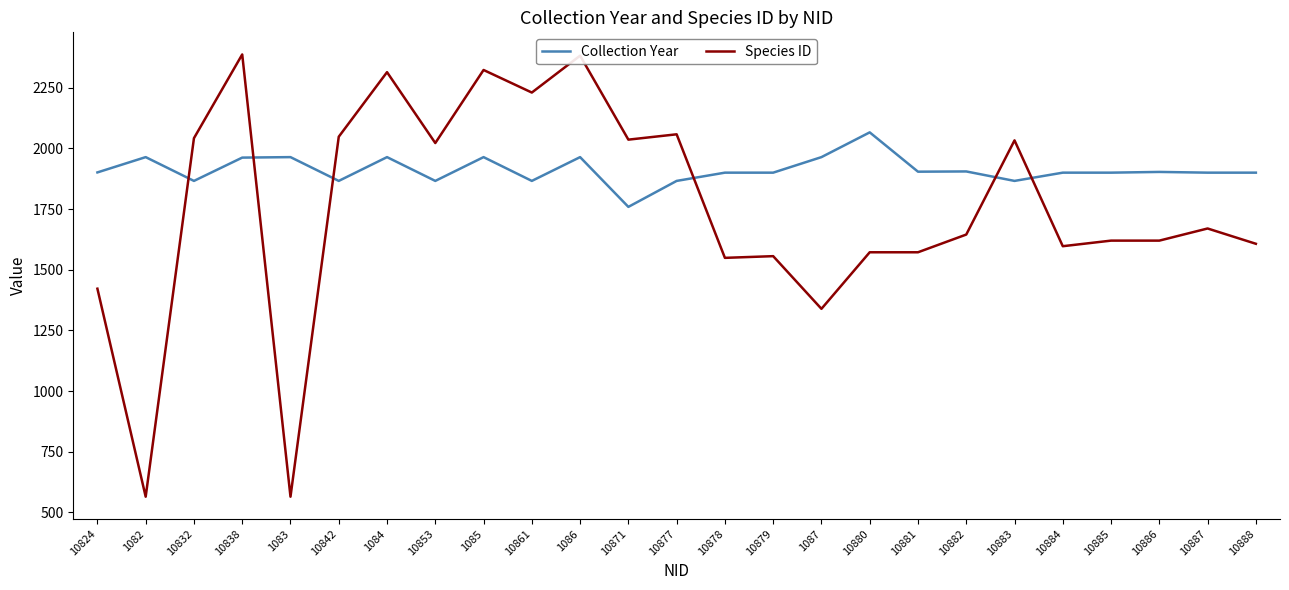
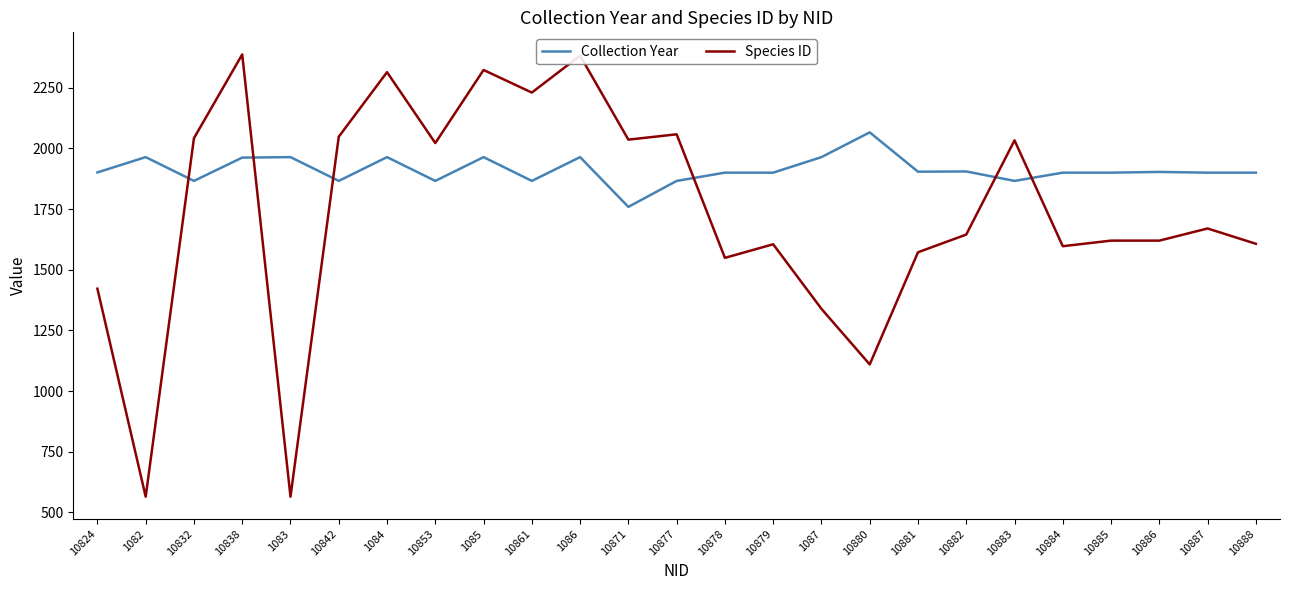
Species ID, 10879: 1560 -> 1610
Species ID, 10880: 1570 -> 1110
